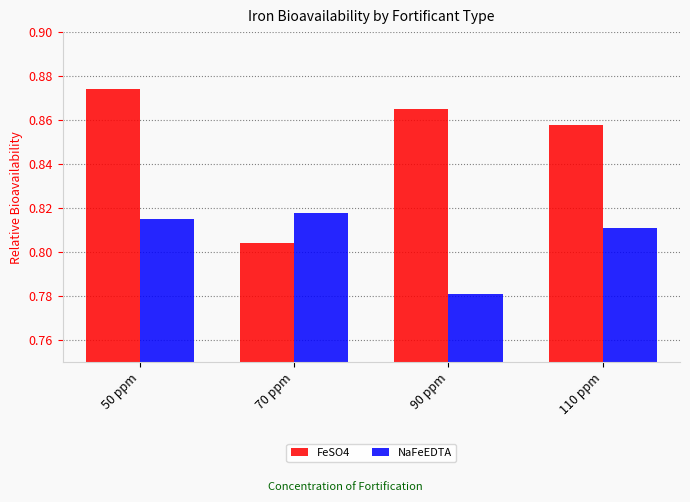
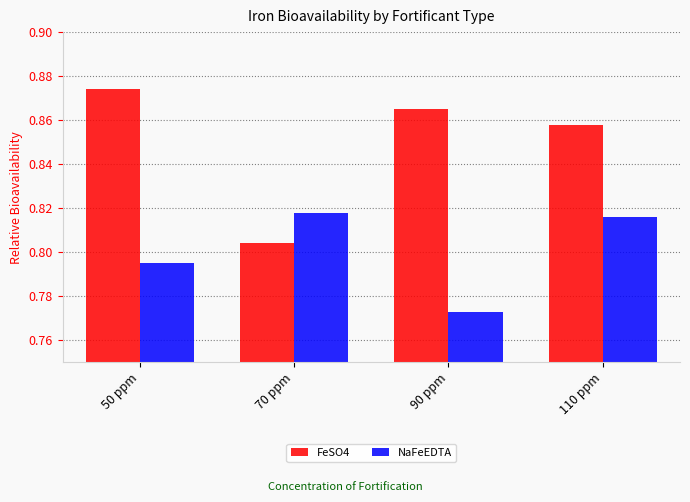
NaFeEDTA, 50 ppm: 0.815 -> 0.795
NaFeEDTA, 90 ppm: 0.781 -> 0.773
NaFeEDTA, 110 ppm: 0.811 -> 0.816
